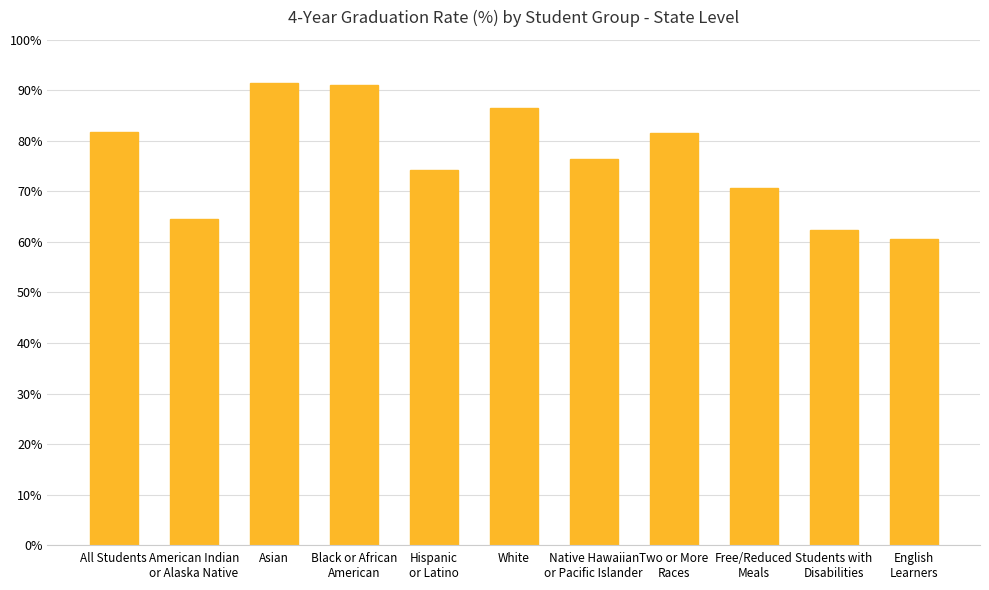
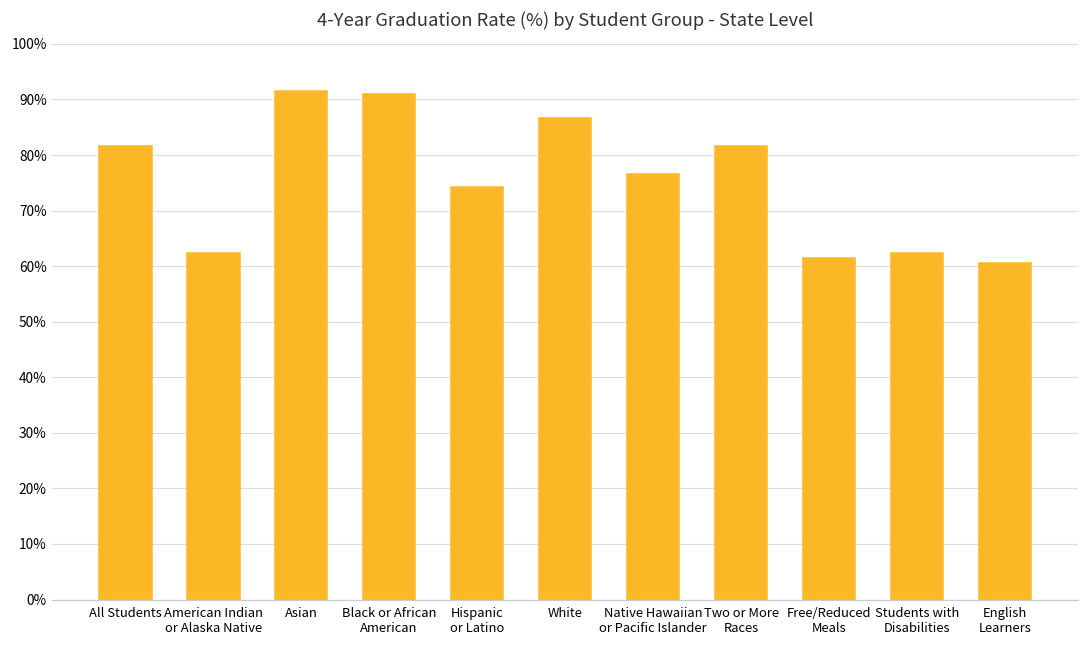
American Indian or Alaska Native: 65% -> 62%
Free/Reduced Meals: 71% -> 62%
